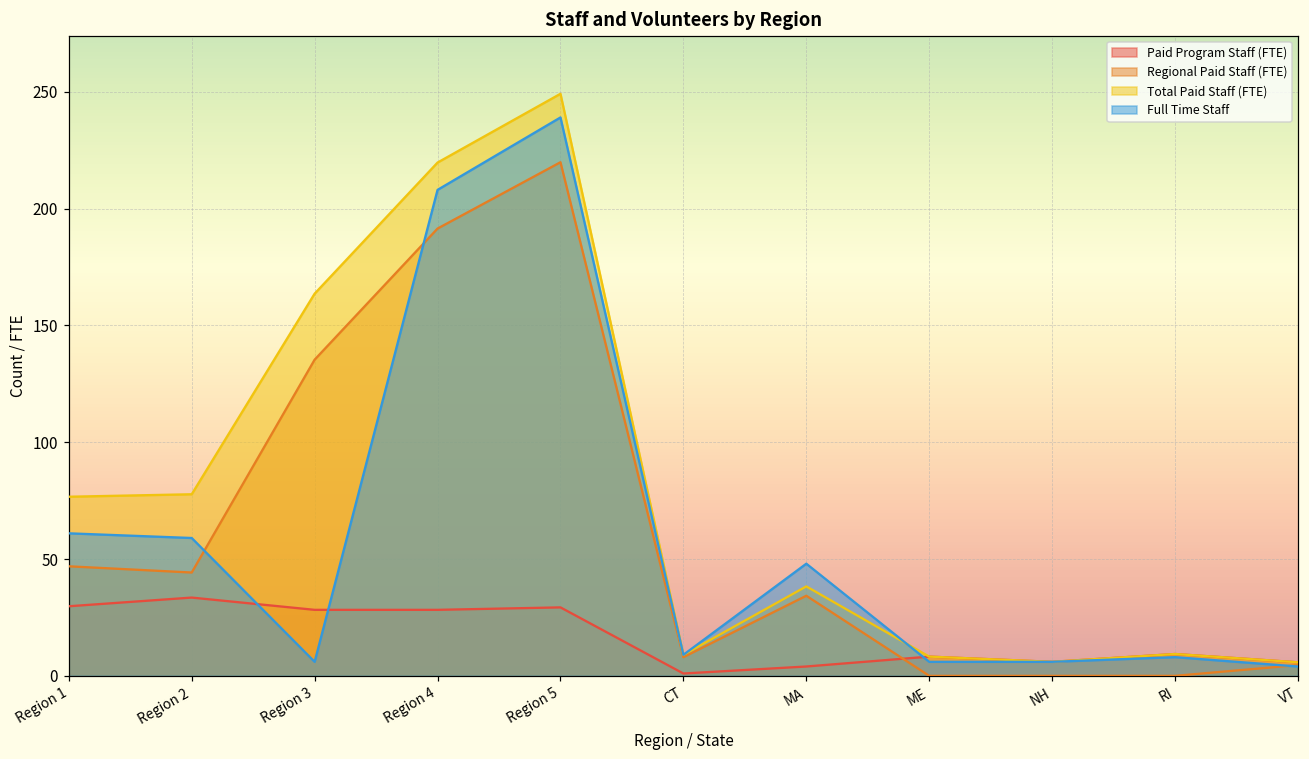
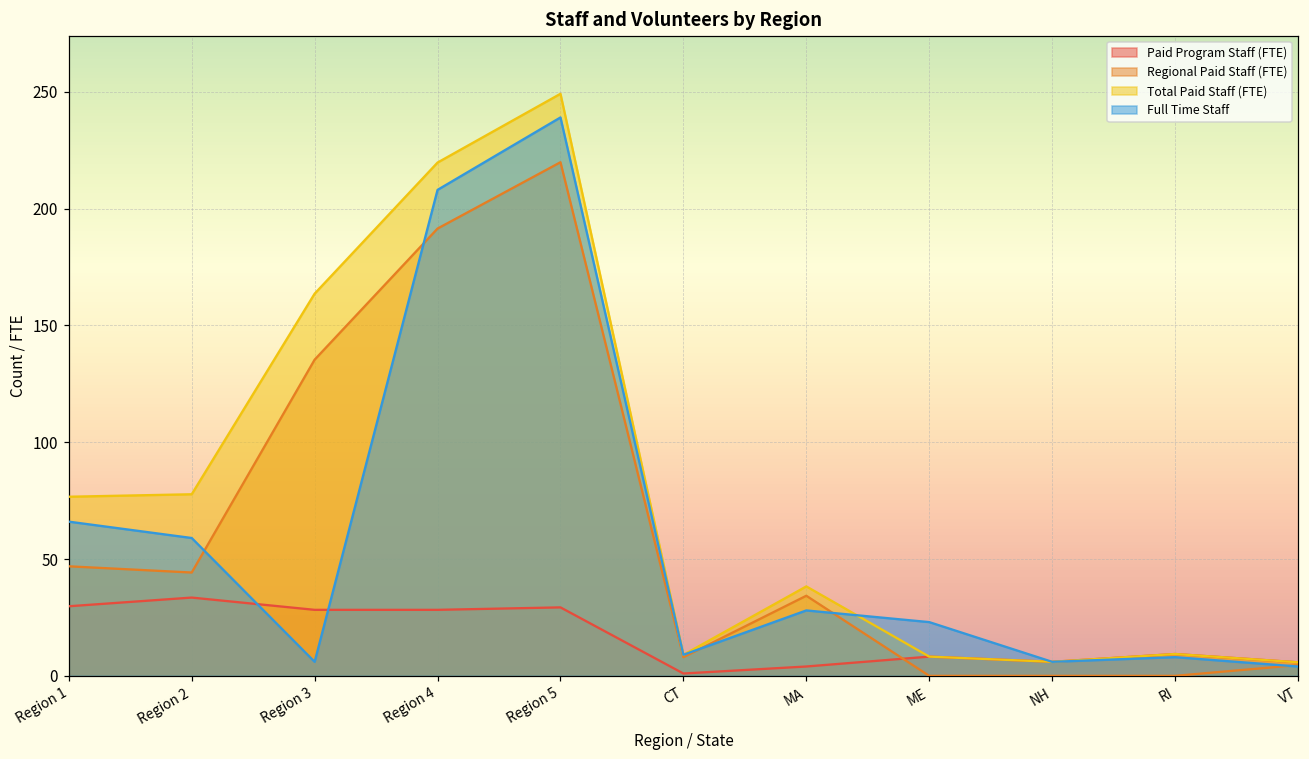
Full Time Staff, Region 1: 61 -> 66
Full Time Staff, MA: 48 -> 28
Full Time Staff, ME: 6 -> 23
